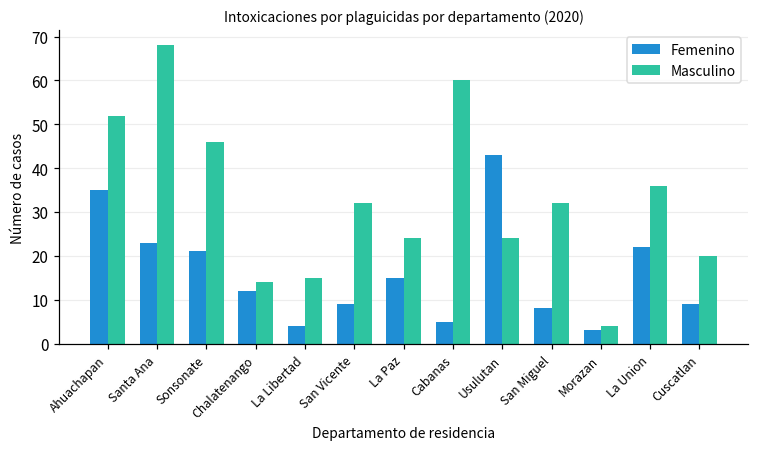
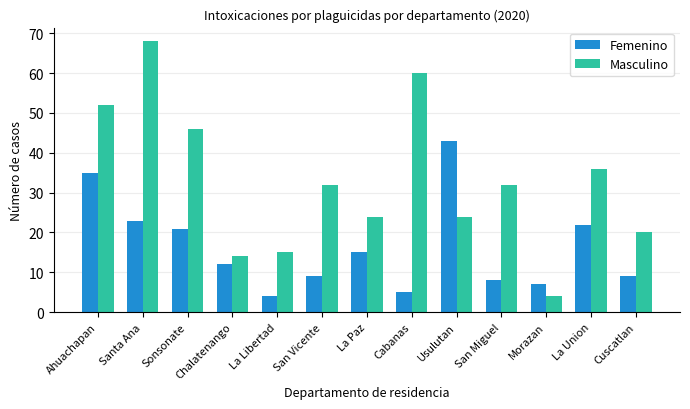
Femenino, Morazan: 3 -> 7
